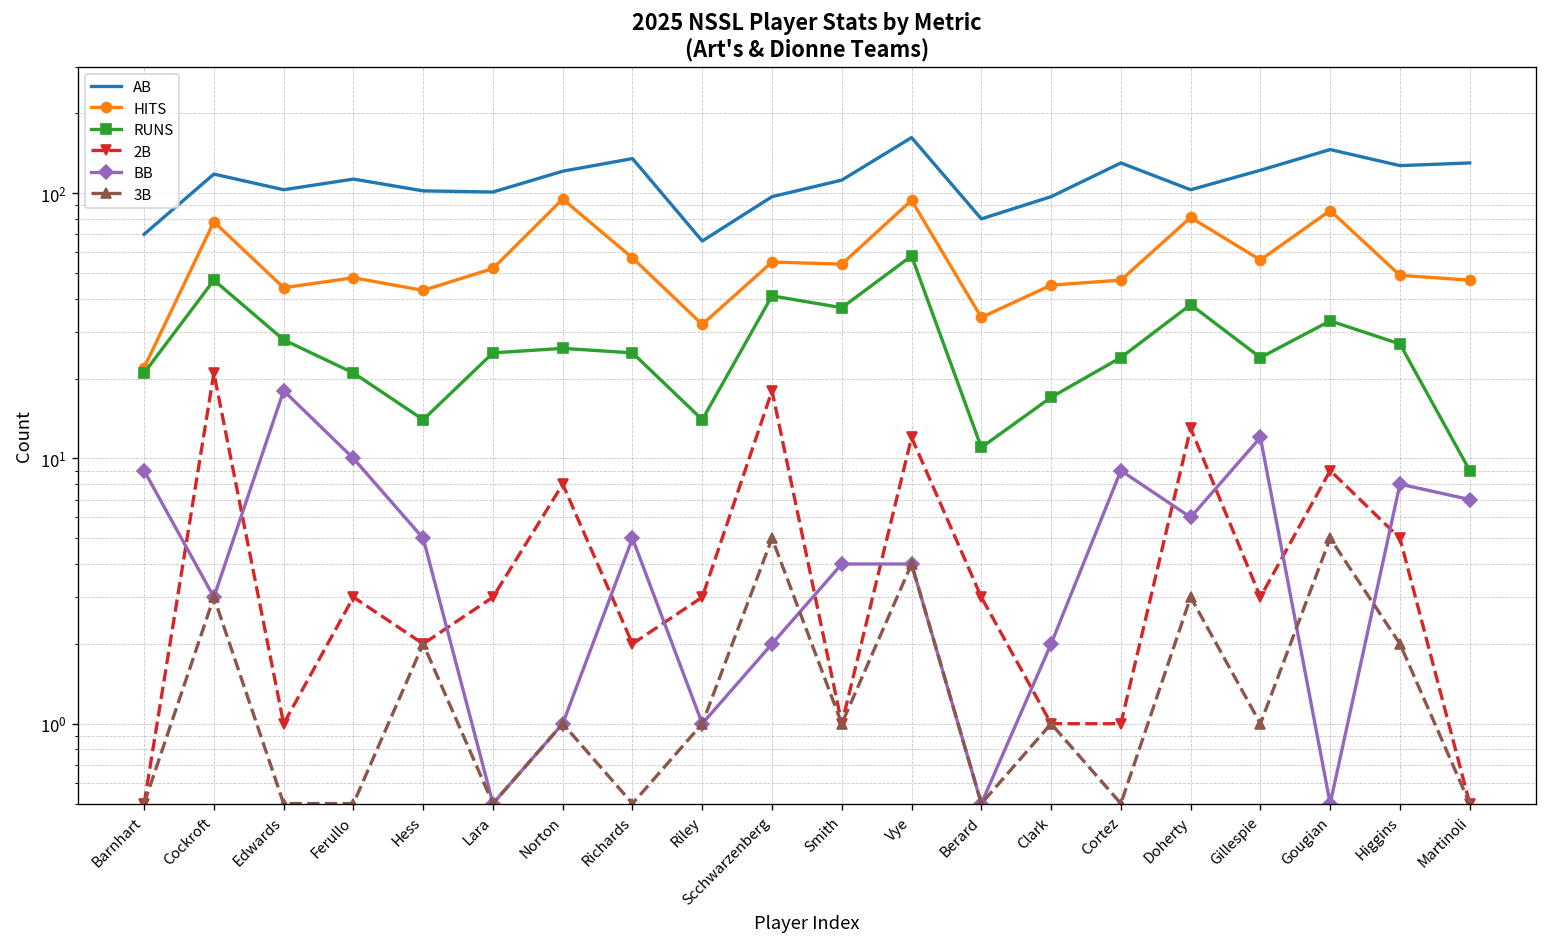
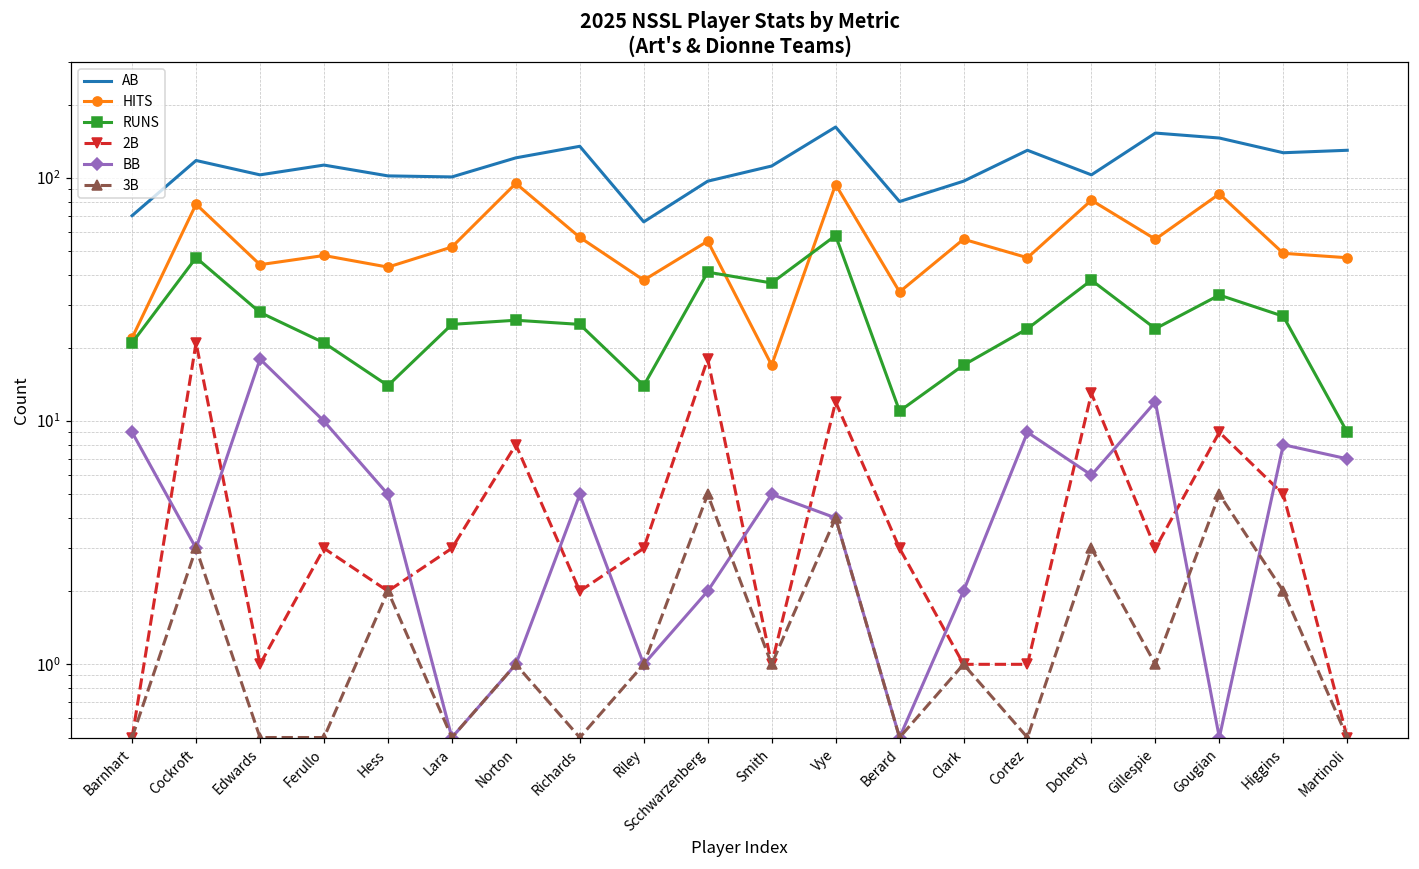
HITS, Riley: 32 -> 38
HITS, Smith: 54 -> 17
BB, Smith: 4 -> 5
HITS, Clark: 45 -> 56
AB, Gillespie: 120 -> 150
